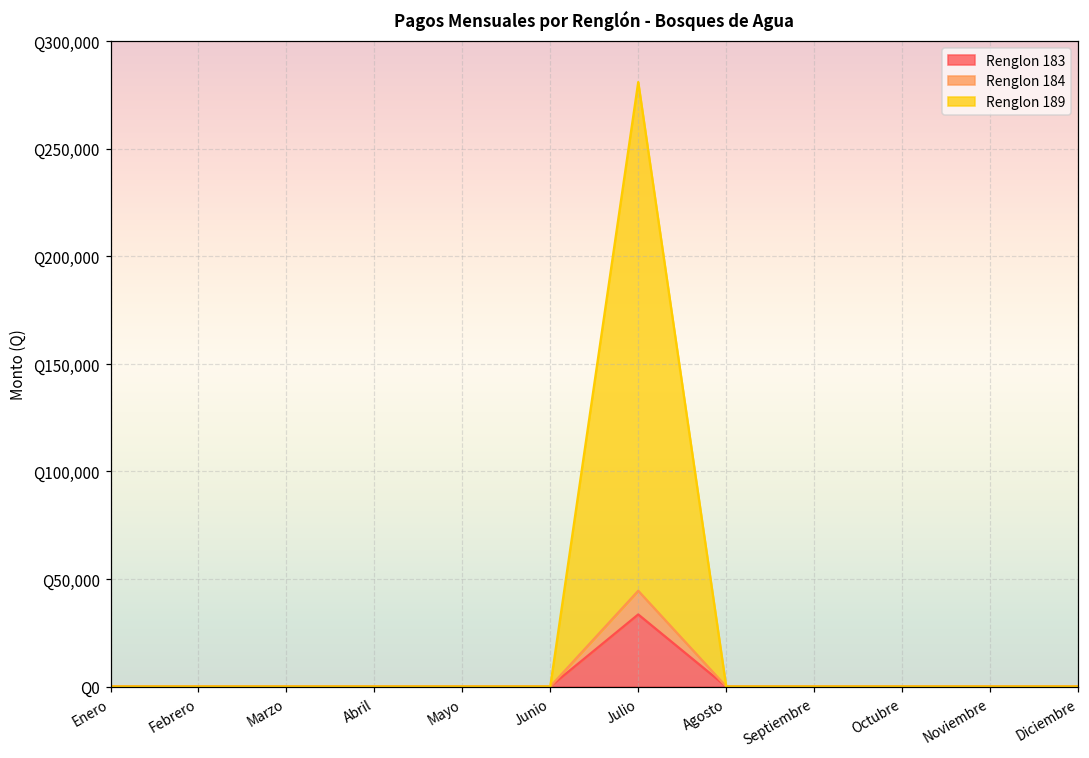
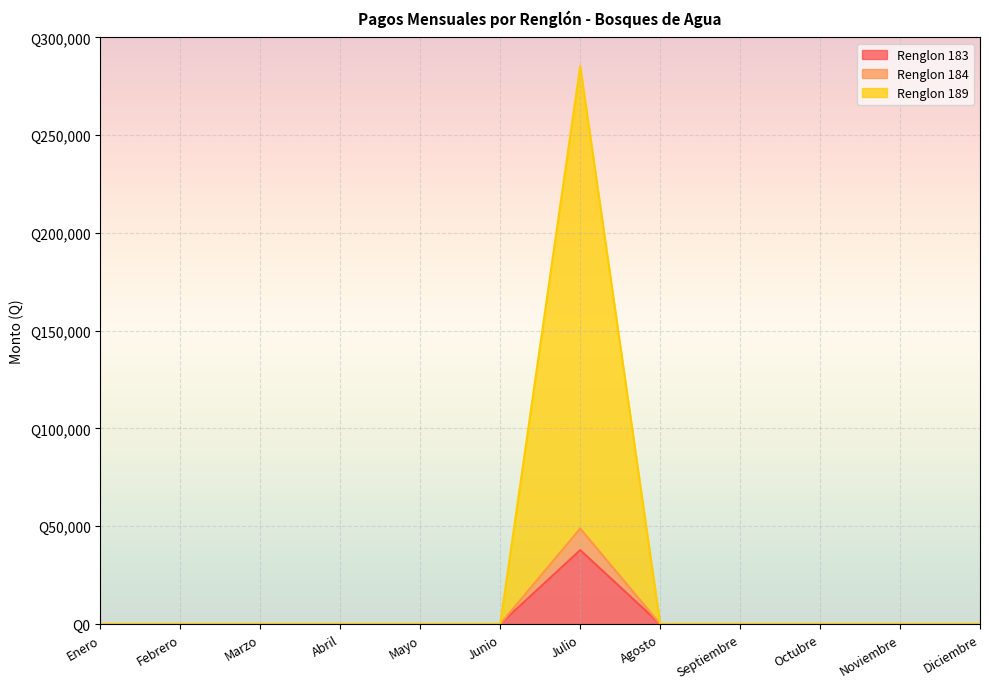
Renglon 183, Julio: Q34,000 -> Q38,000
